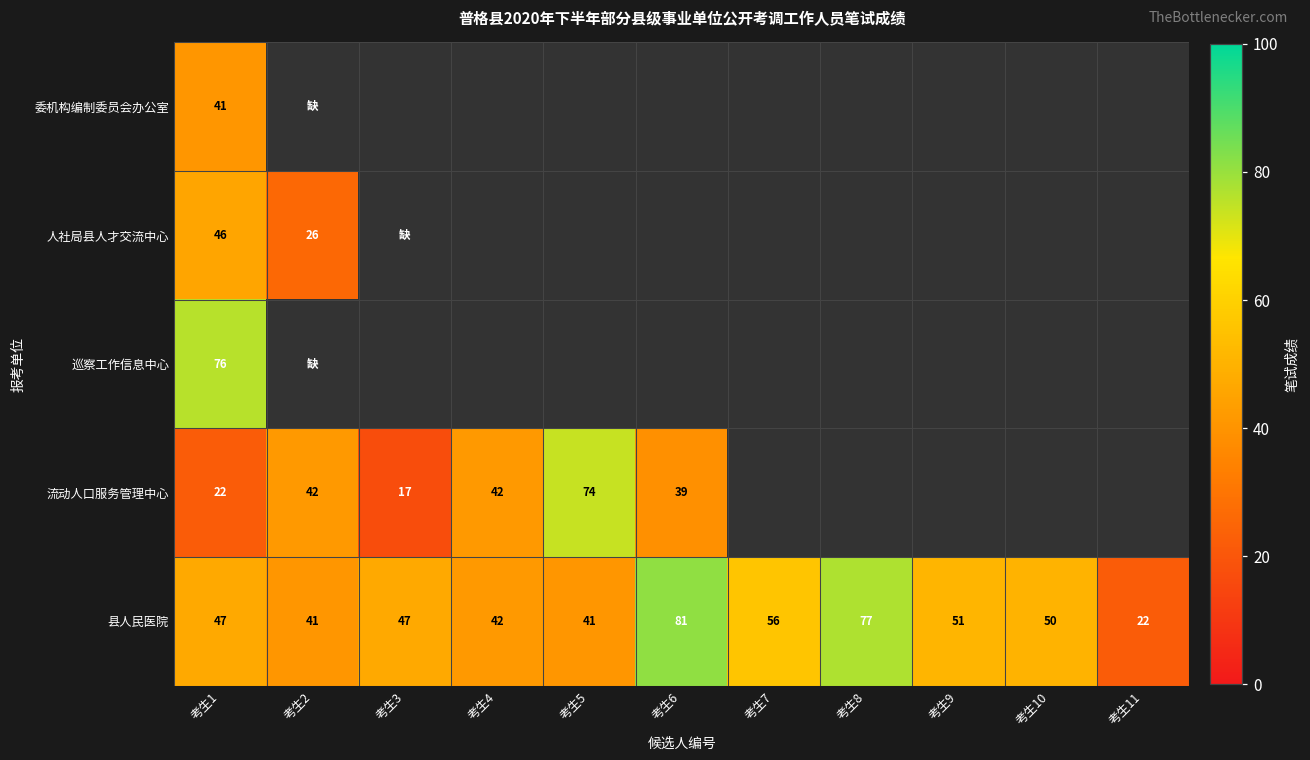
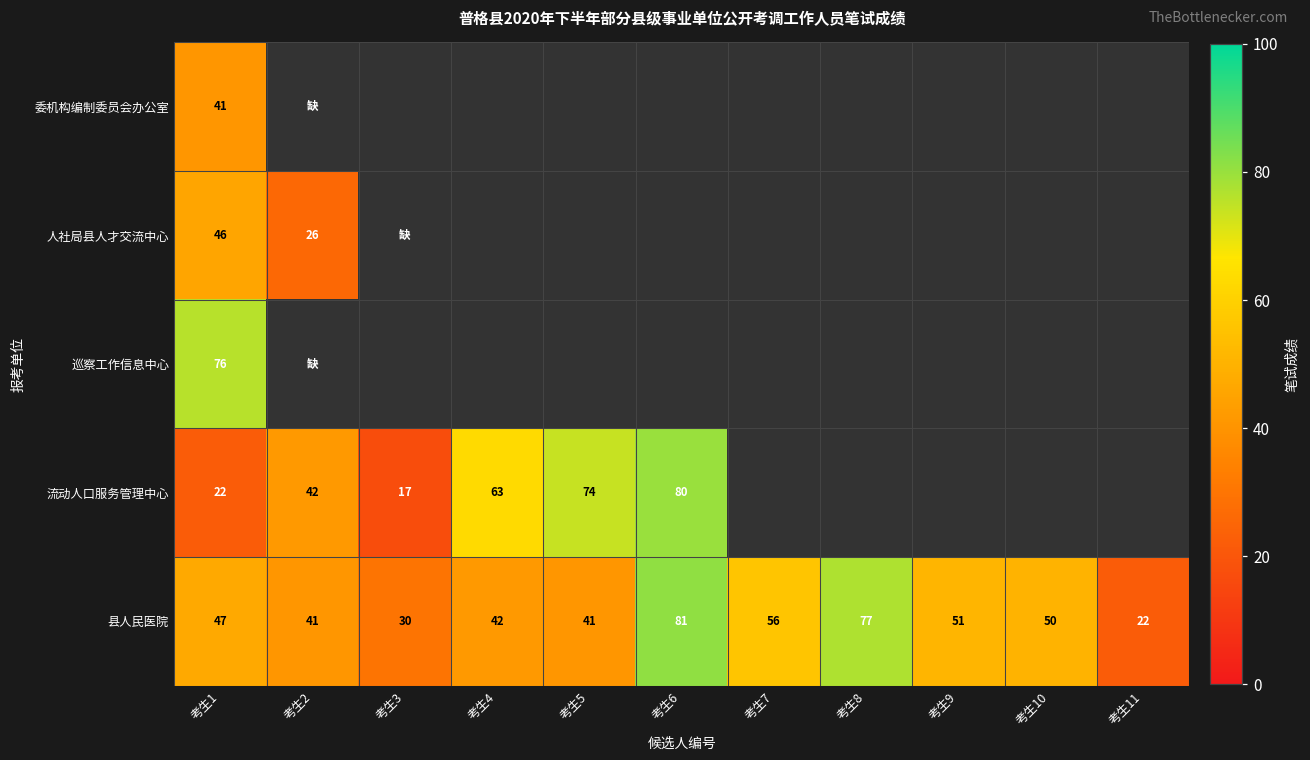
流动人口服务管理中心, 考生4: 42 -> 63
流动人口服务管理中心, 考生6: 39 -> 80
县人民医院, 考生3: 47 -> 30
